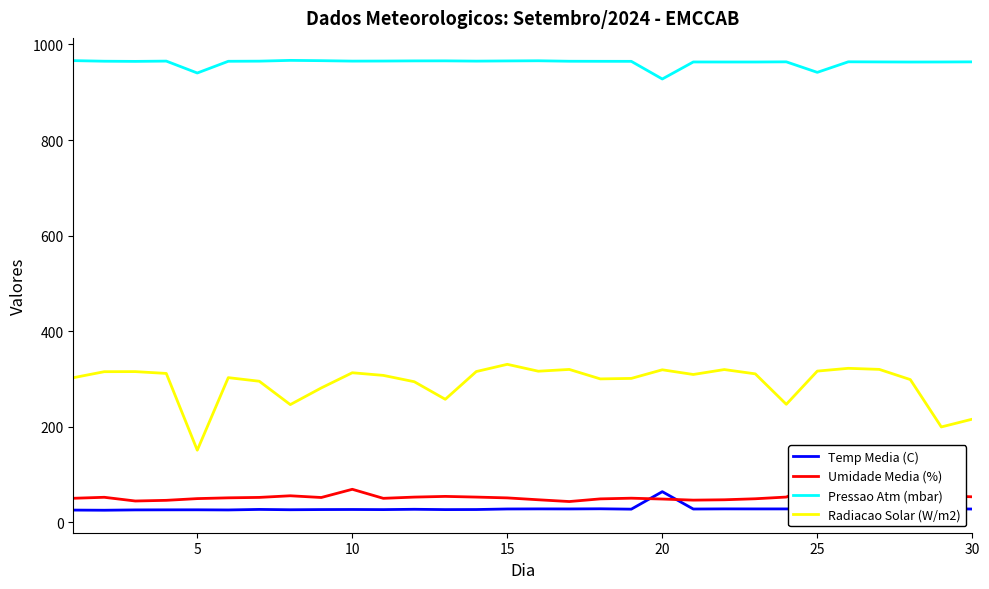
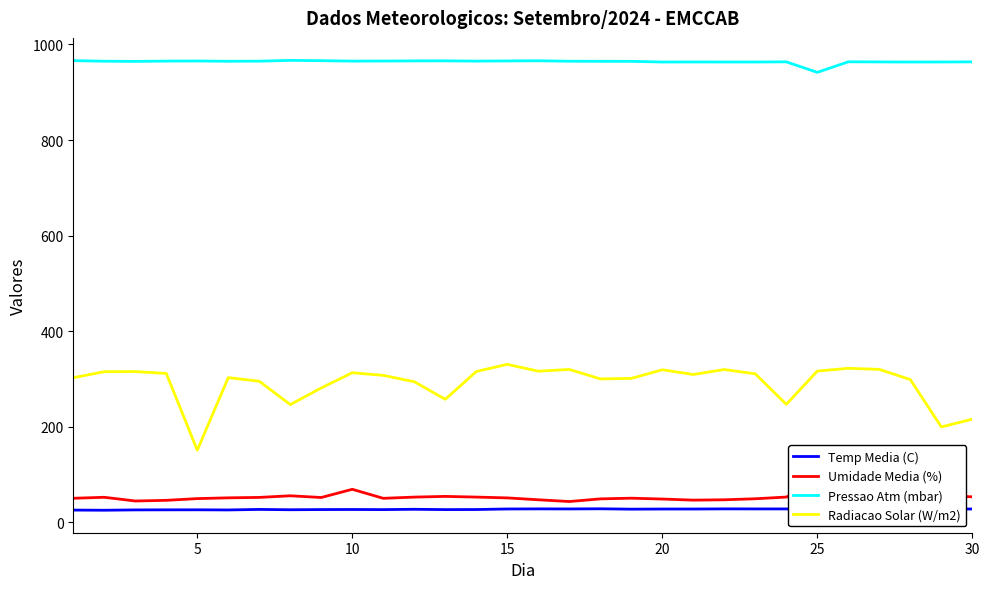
Pressao Atm (mbar), 5: 940 -> 970
Temp Media (C), 20: 60 -> 30
Pressao Atm (mbar), 20: 930 -> 960
